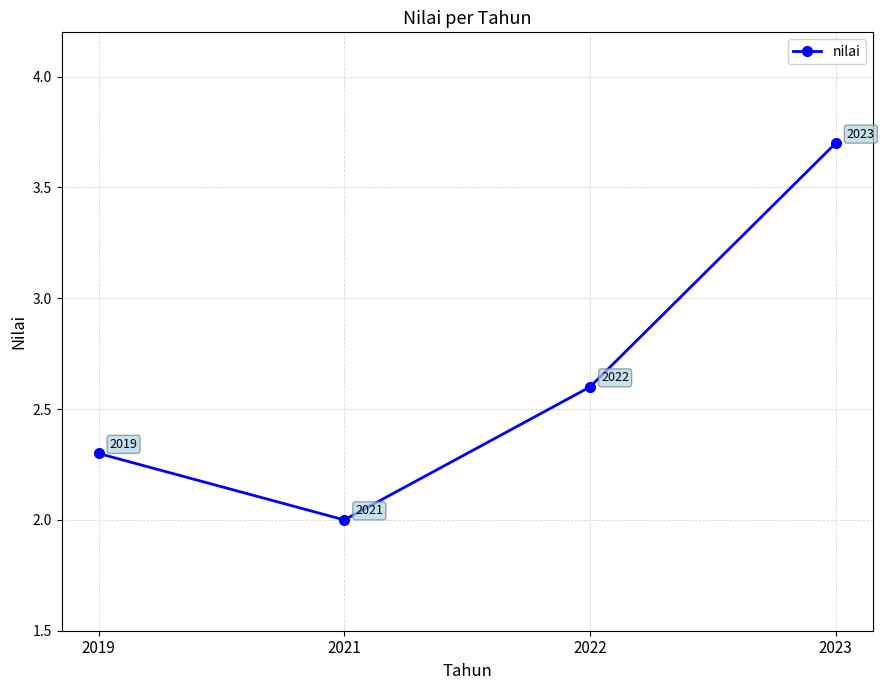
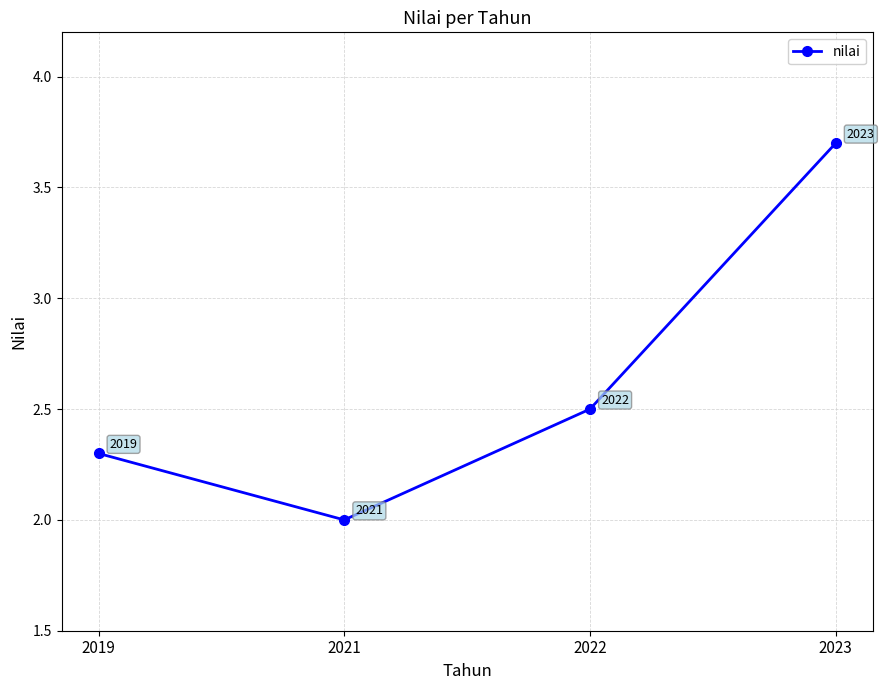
2022: 2.6 -> 2.5
